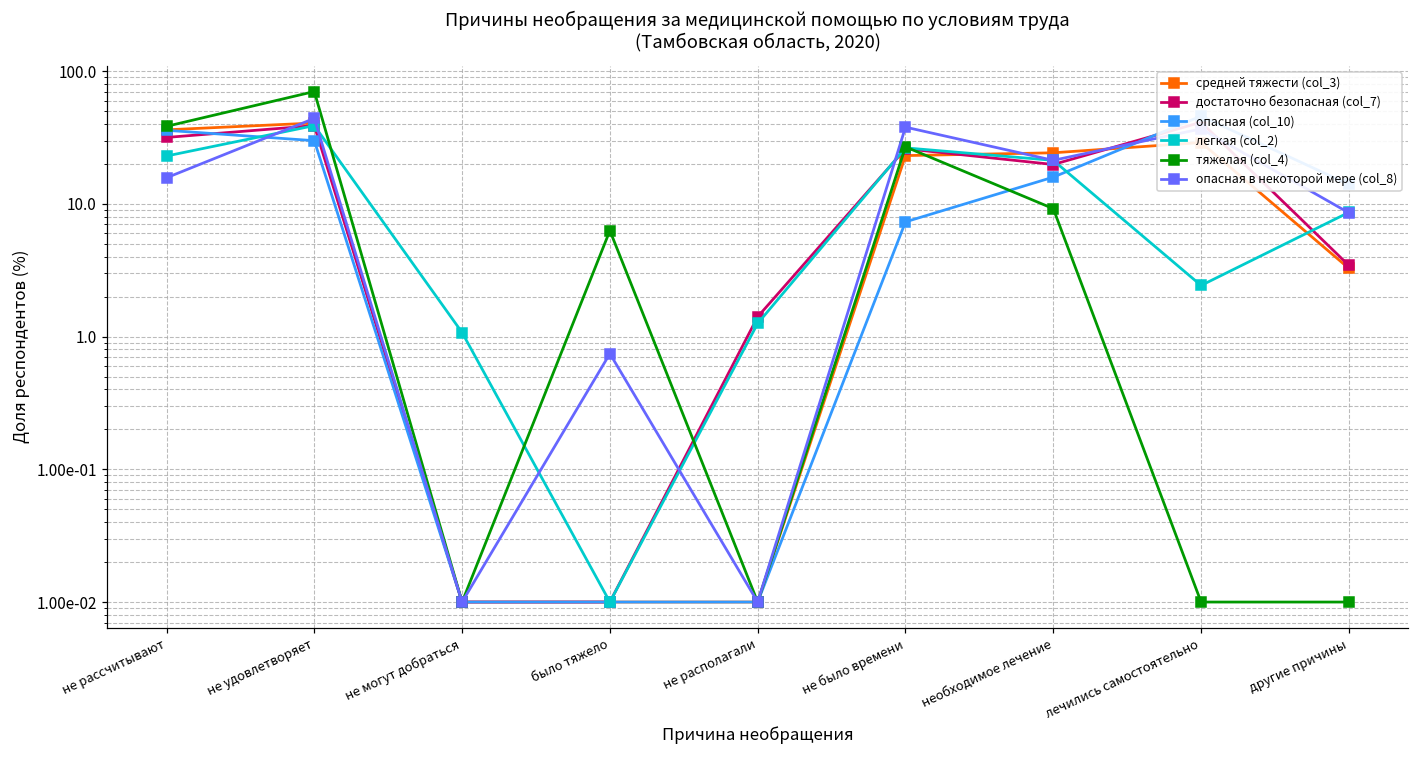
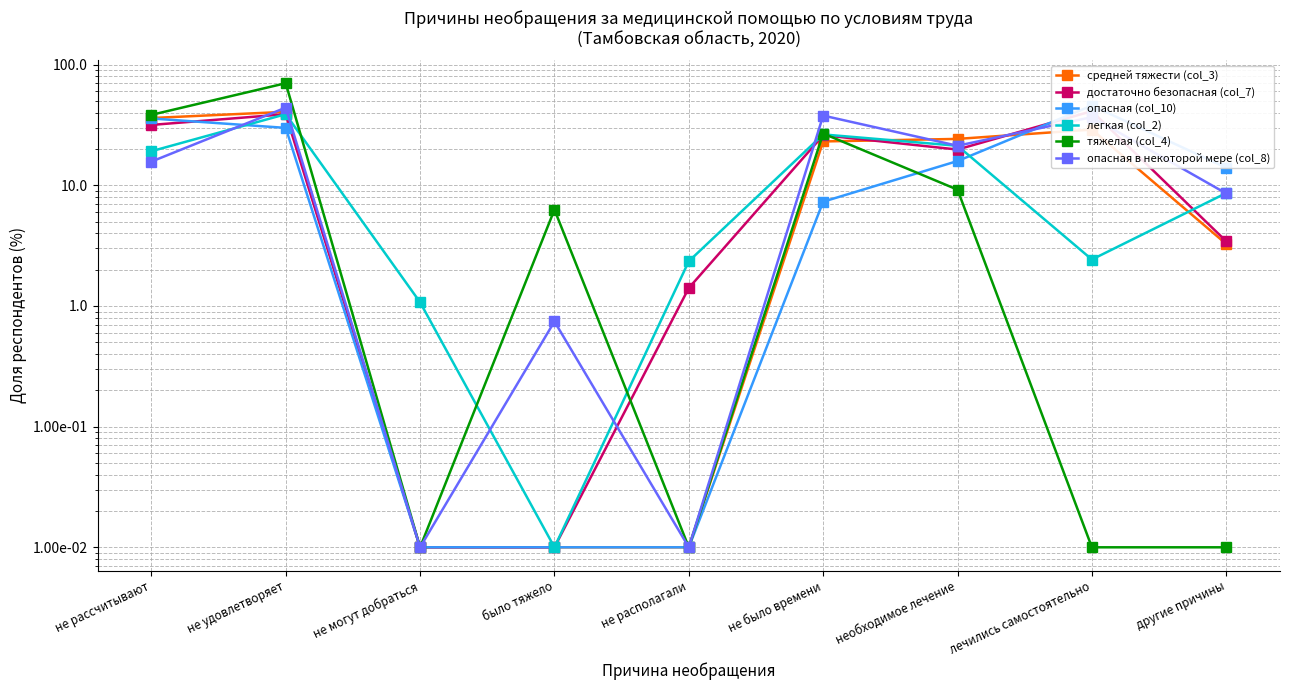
легкая (col_2), не рассчитывают: 23 -> 19
легкая (col_2), не располагали: 1.3 -> 2.3
